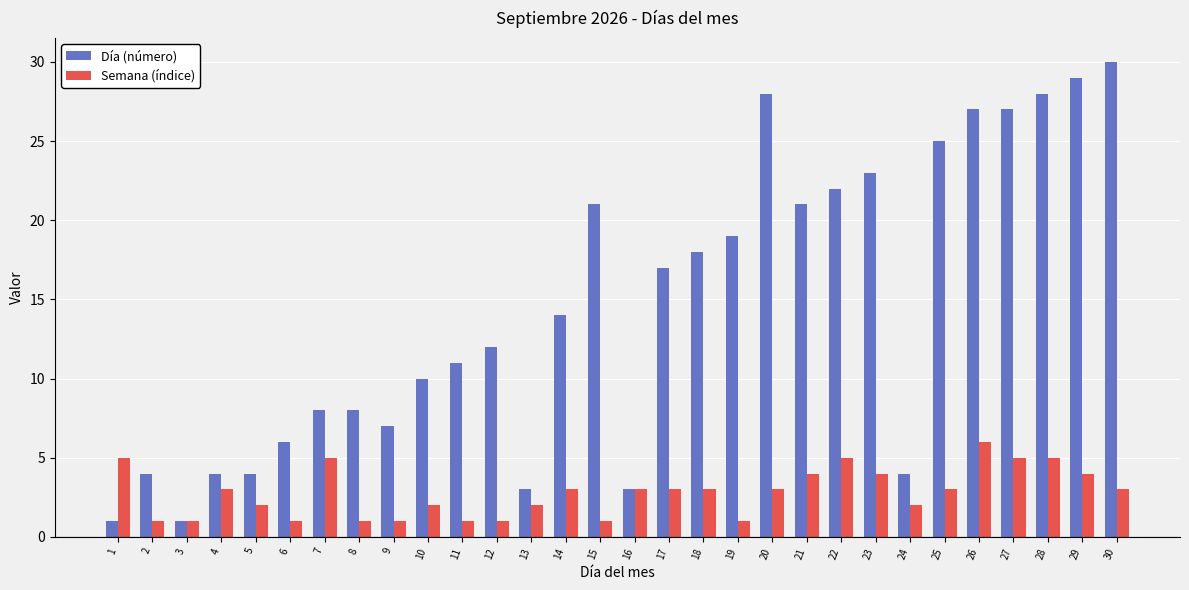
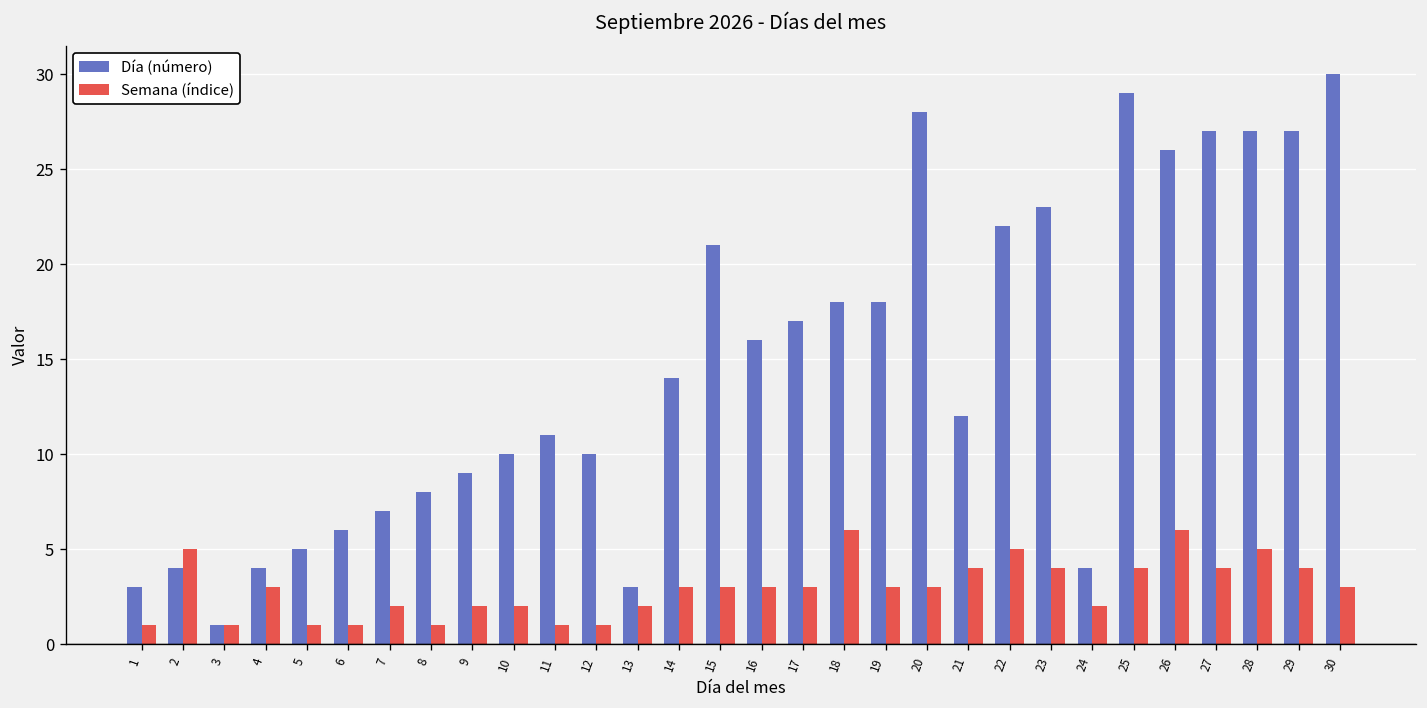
Día (número), 1: 1 -> 3
Semana (índice), 1: 5 -> 1
Semana (índice), 2: 1 -> 5
Día (número), 5: 4 -> 5
Semana (índice), 5: 2 -> 1
Día (número), 7: 8 -> 7
Semana (índice), 7: 5 -> 2
Día (número), 9: 7 -> 9
Semana (índice), 9: 1 -> 2
Día (número), 12: 12 -> 10
Semana (índice), 15: 1 -> 3
Día (número), 16: 3 -> 16
Semana (índice), 18: 3 -> 6
Día (número), 19: 19 -> 18
Semana (índice), 19: 1 -> 3
Día (número), 21: 21 -> 12
Día (número), 25: 25 -> 29
Semana (índice), 25: 3 -> 4
Día (número), 26: 27 -> 26
Semana (índice), 27: 5 -> 4
Día (número), 28: 28 -> 27
Día (número), 29: 29 -> 27
